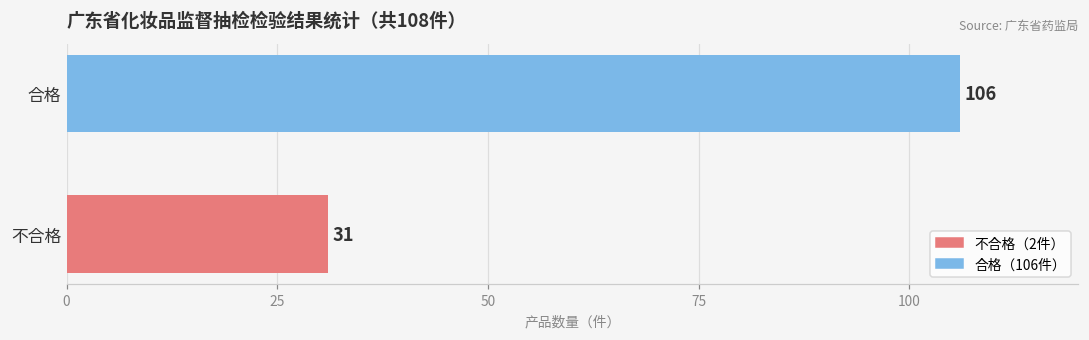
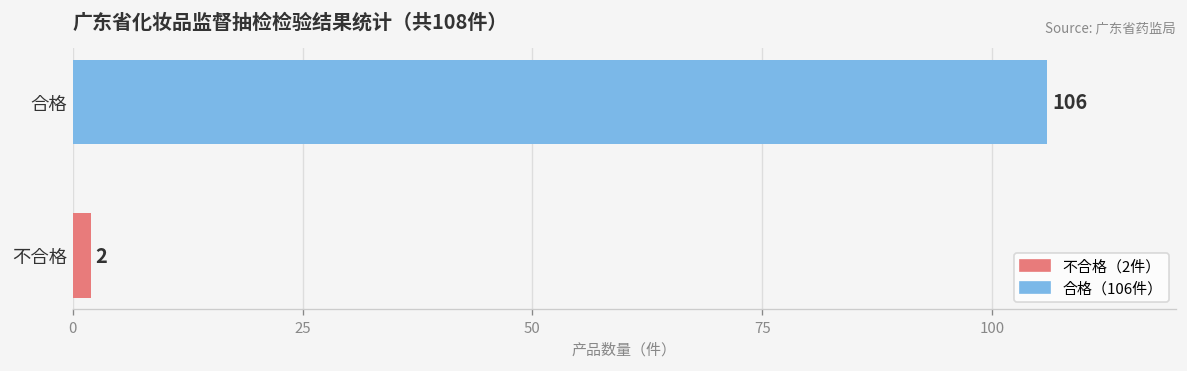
不合格: 31 -> 2
